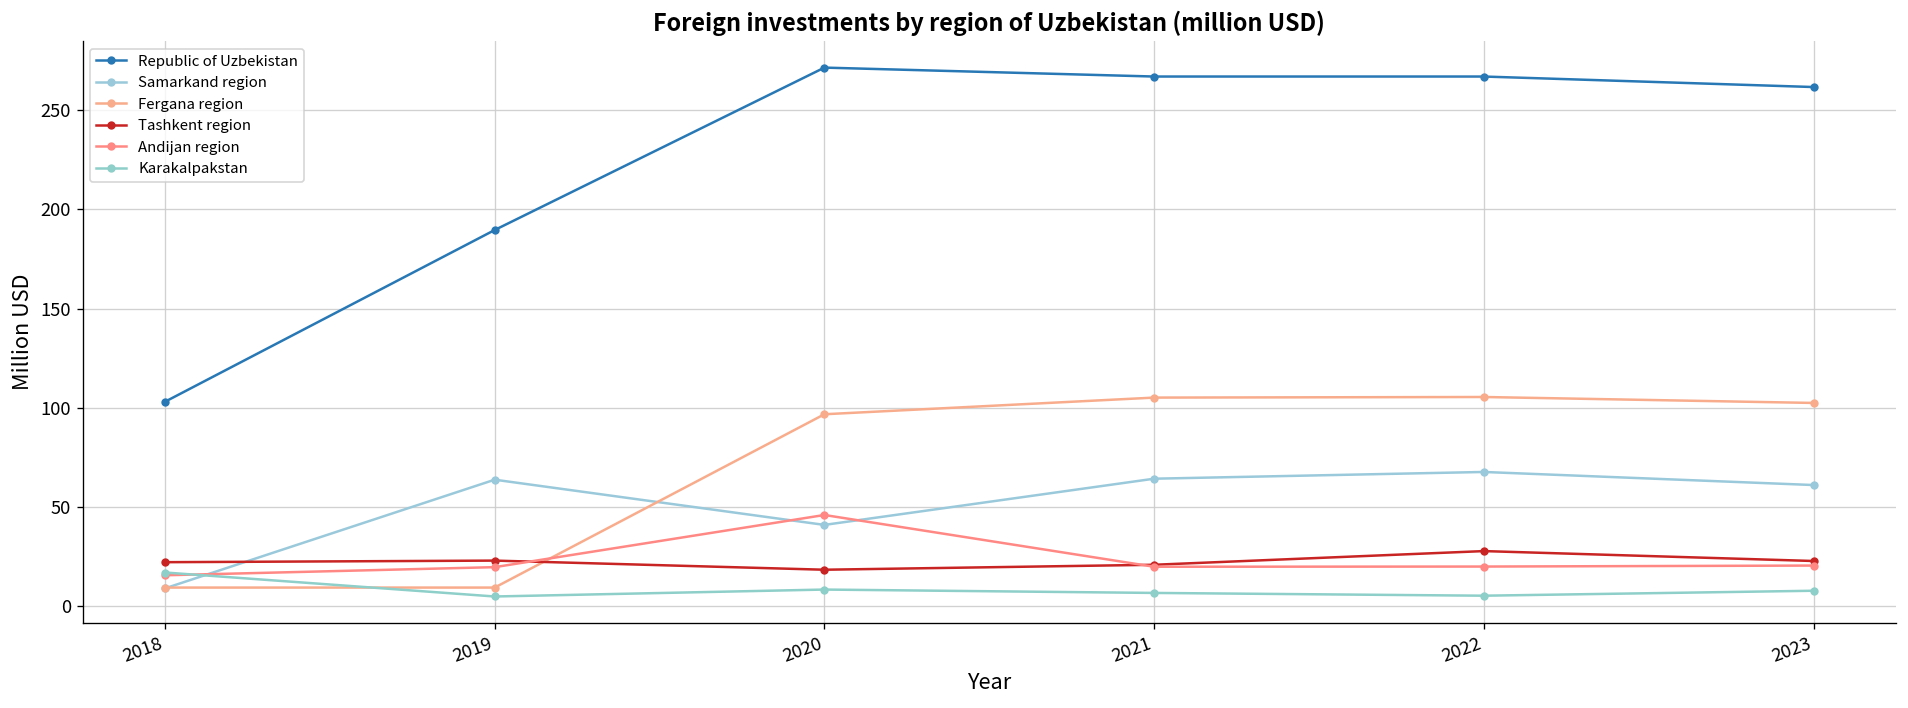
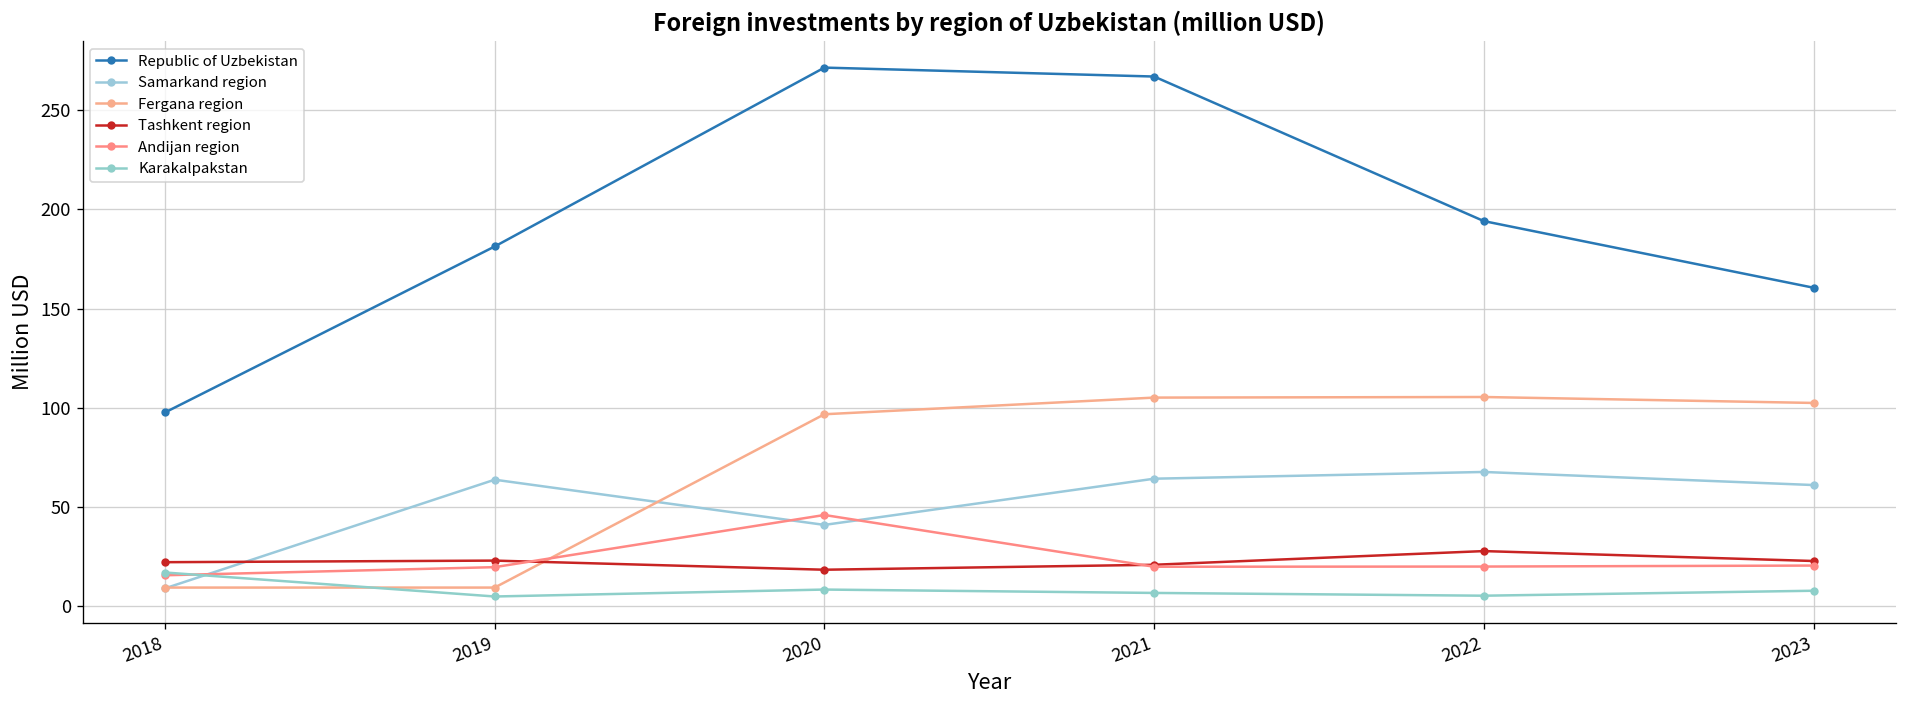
Republic of Uzbekistan, 2018: 103 -> 98
Republic of Uzbekistan, 2019: 190 -> 181
Republic of Uzbekistan, 2022: 267 -> 194
Republic of Uzbekistan, 2023: 262 -> 161
